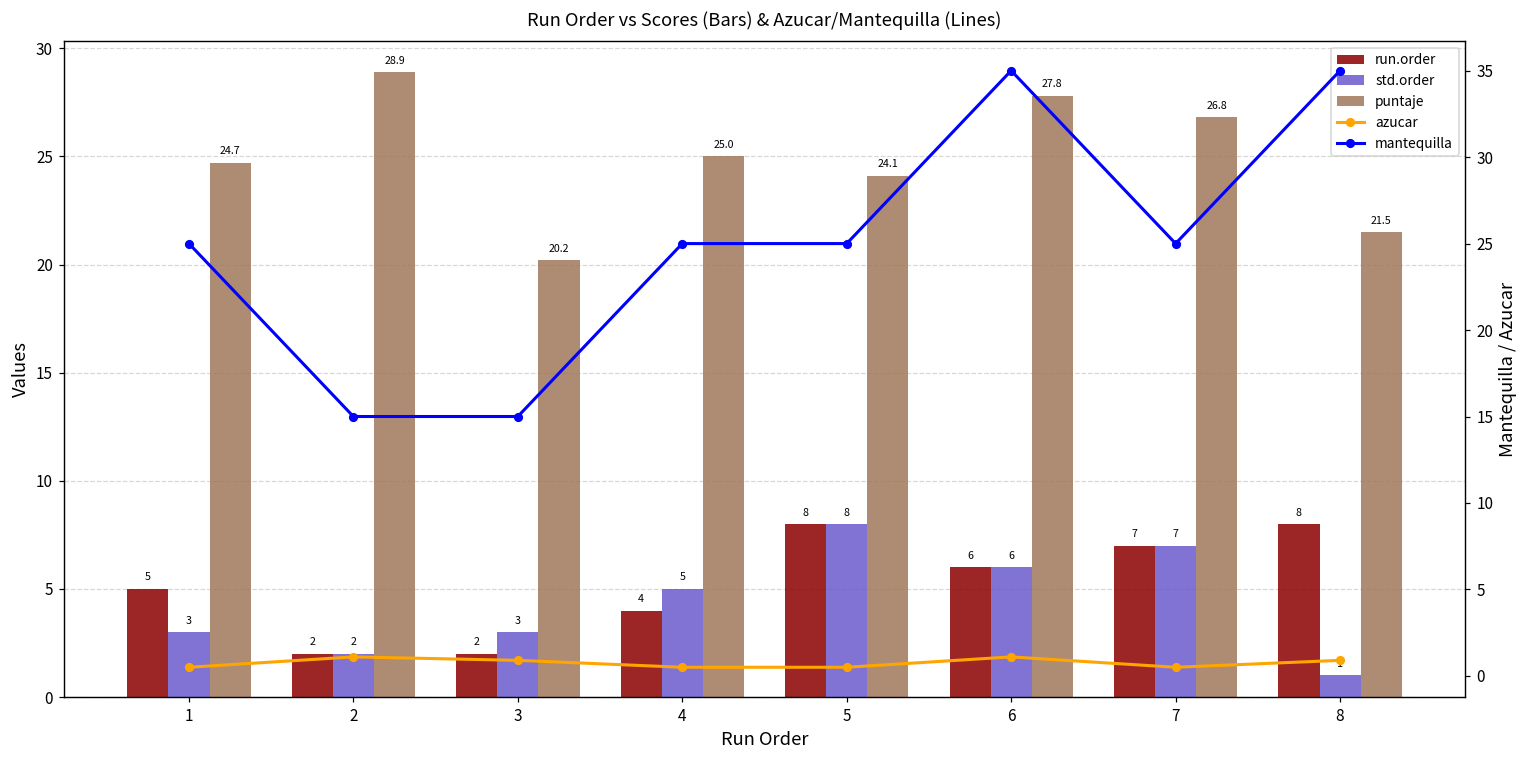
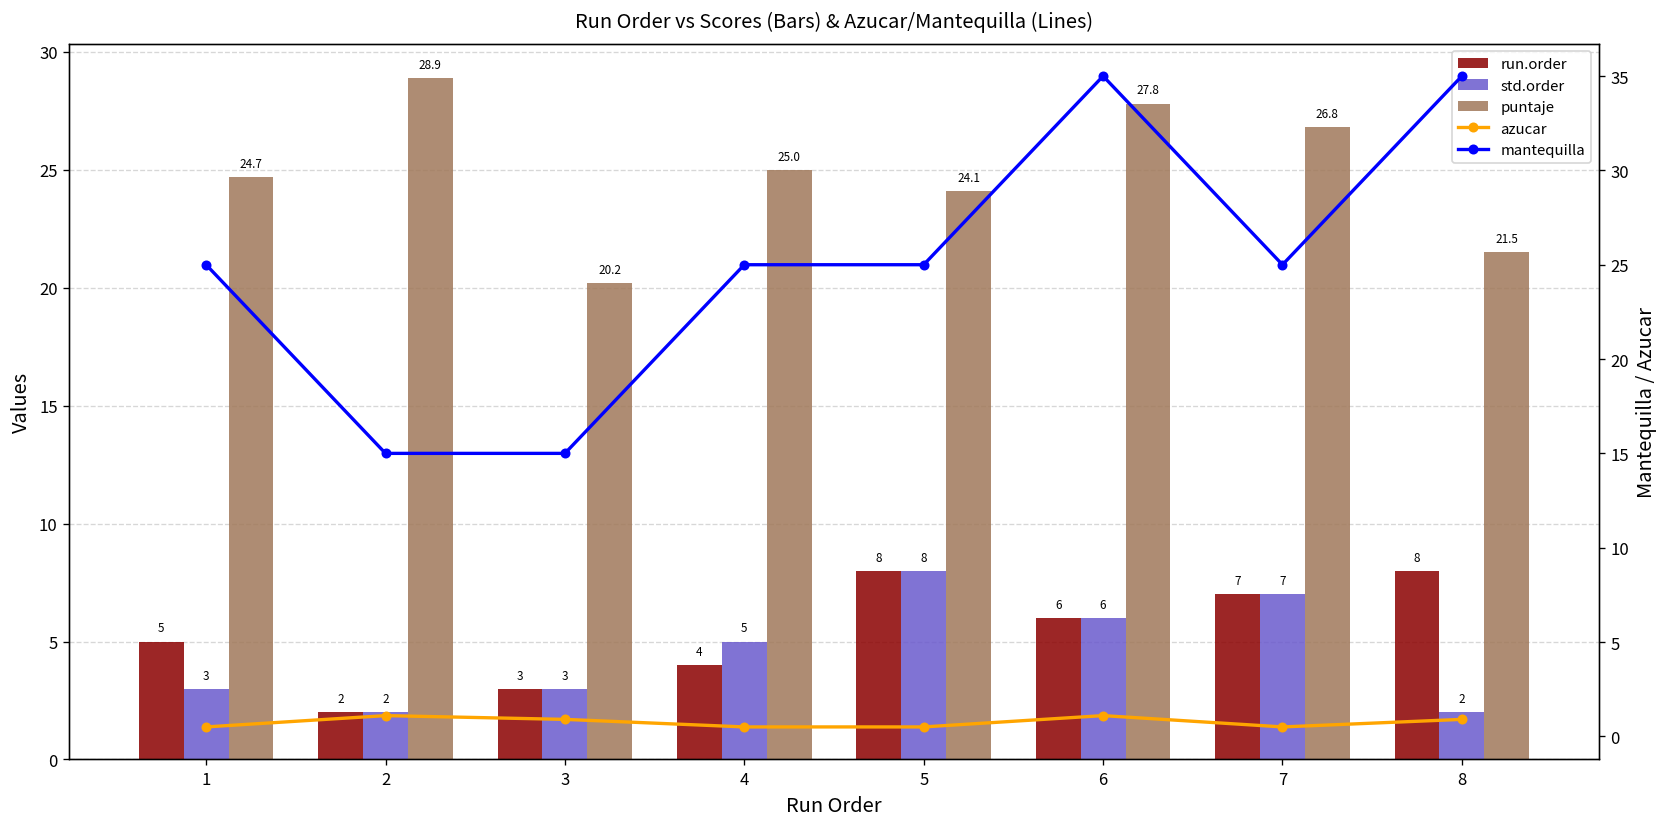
run.order, 3: 2 -> 3
std.order, 8: 1 -> 2
